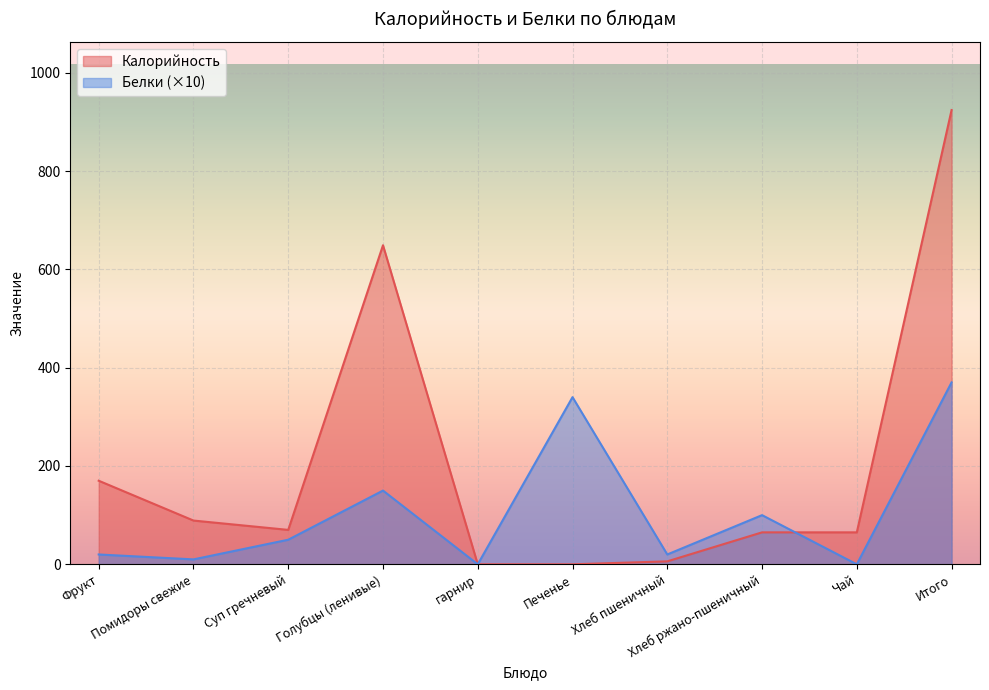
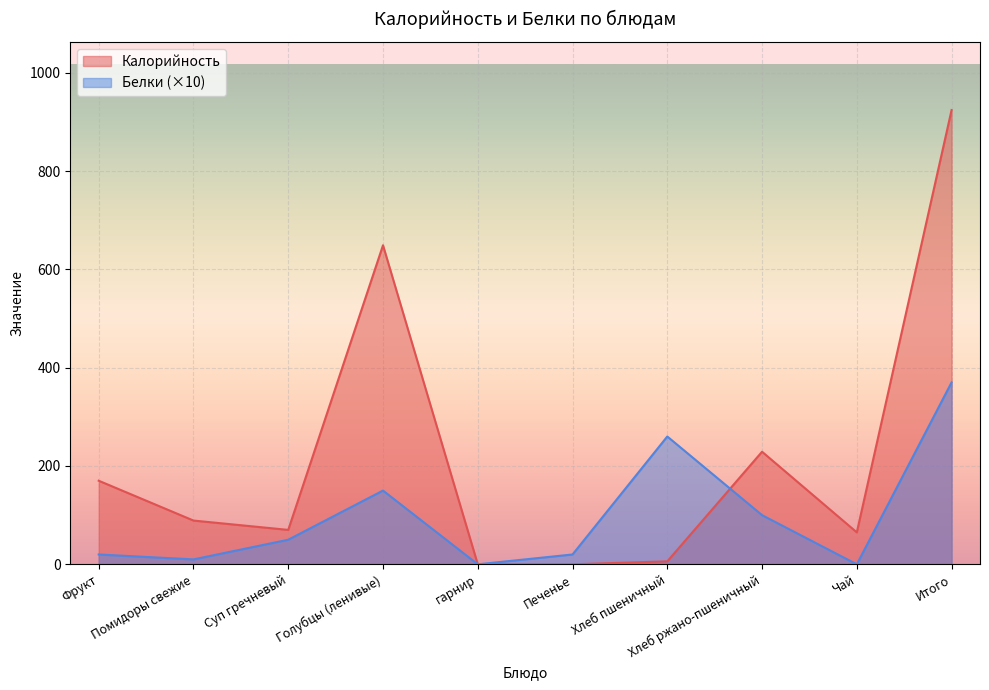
Белки (×10), Печенье: 340 -> 20
Белки (×10), Хлеб пшеничный: 20 -> 260
Калорийность, Хлеб ржано-пшеничный: 70 -> 230
